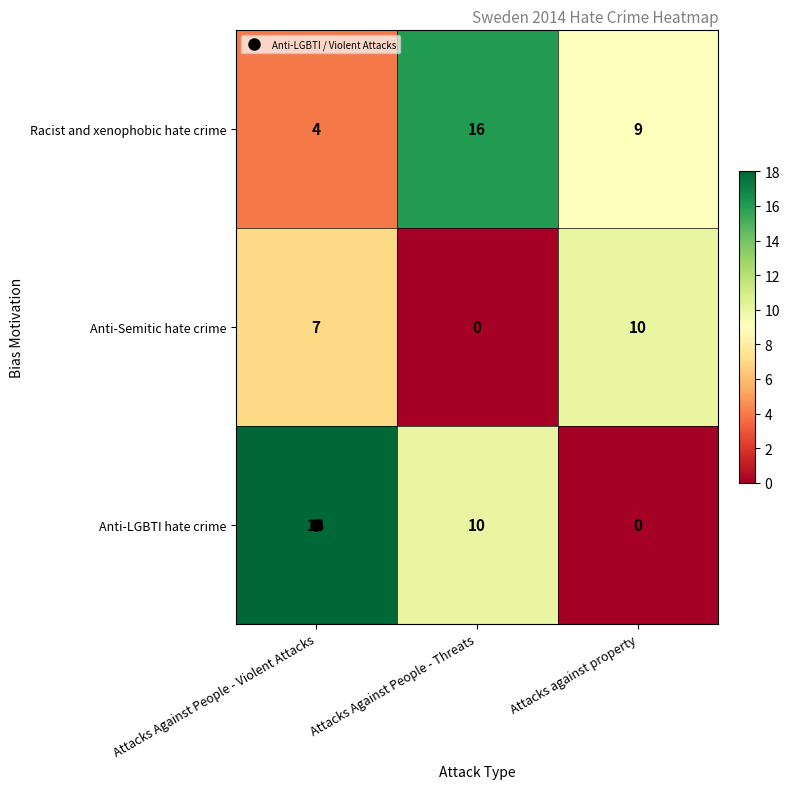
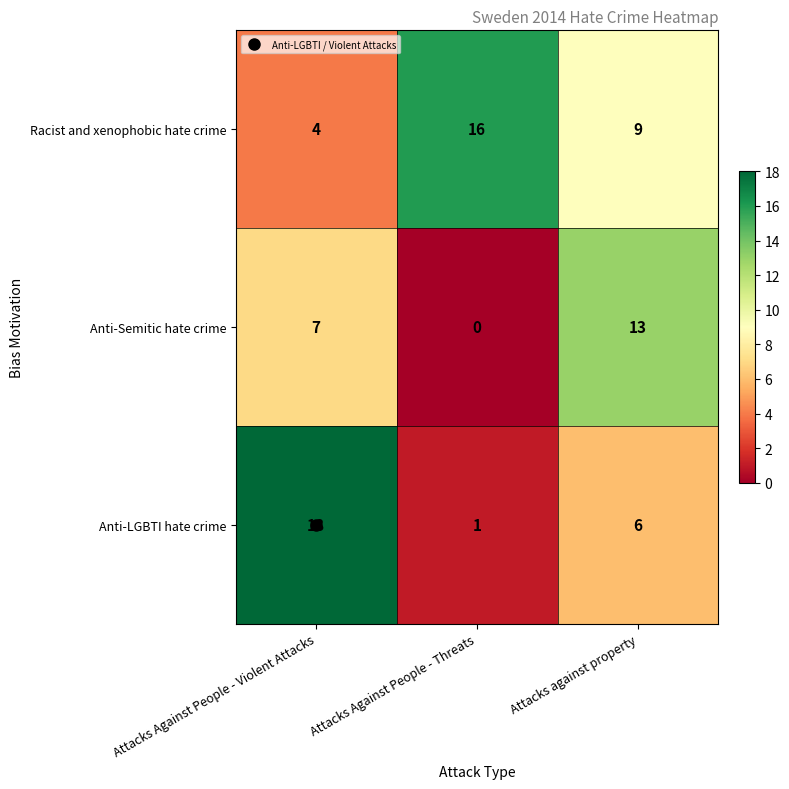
Anti-Semitic hate crime, Attacks against property: 10 -> 13
Anti-LGBTI hate crime, Attacks Against People - Threats: 10 -> 1
Anti-LGBTI hate crime, Attacks against property: 0 -> 6
